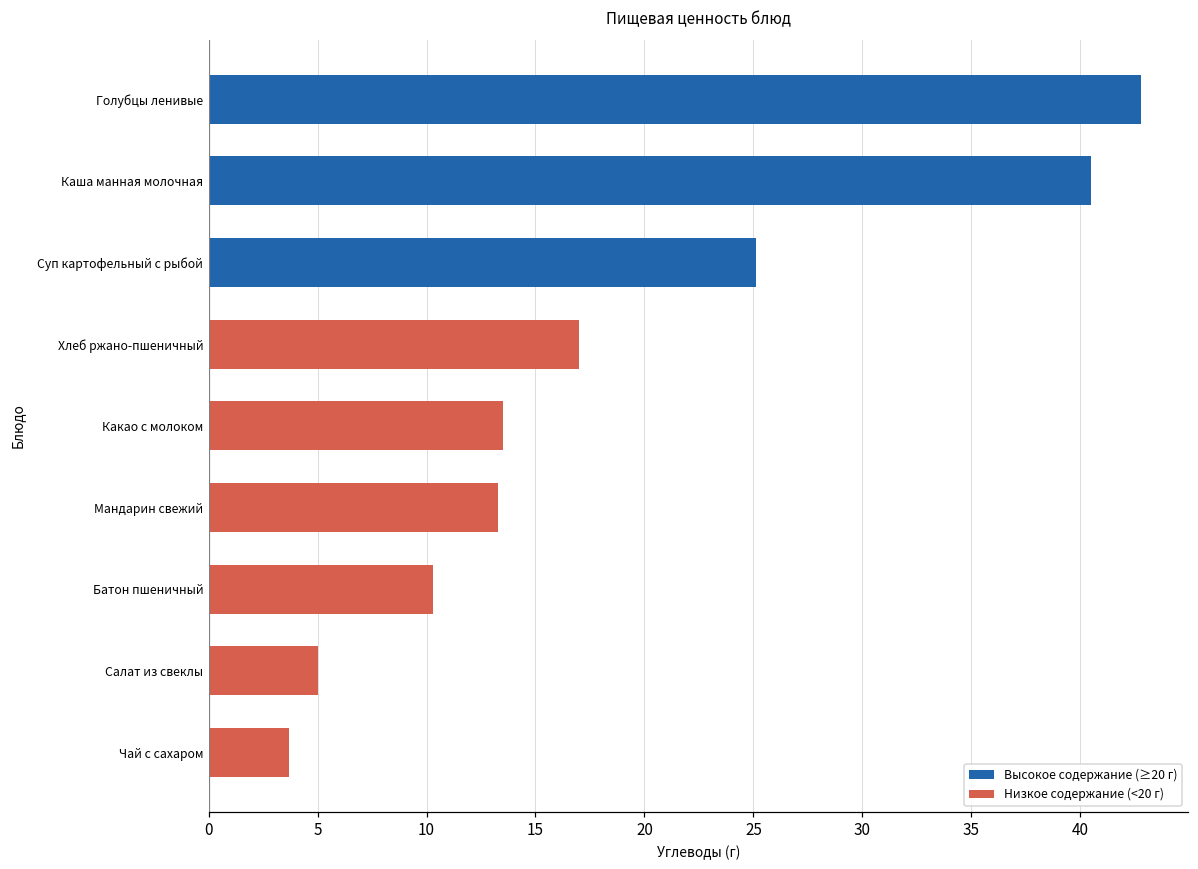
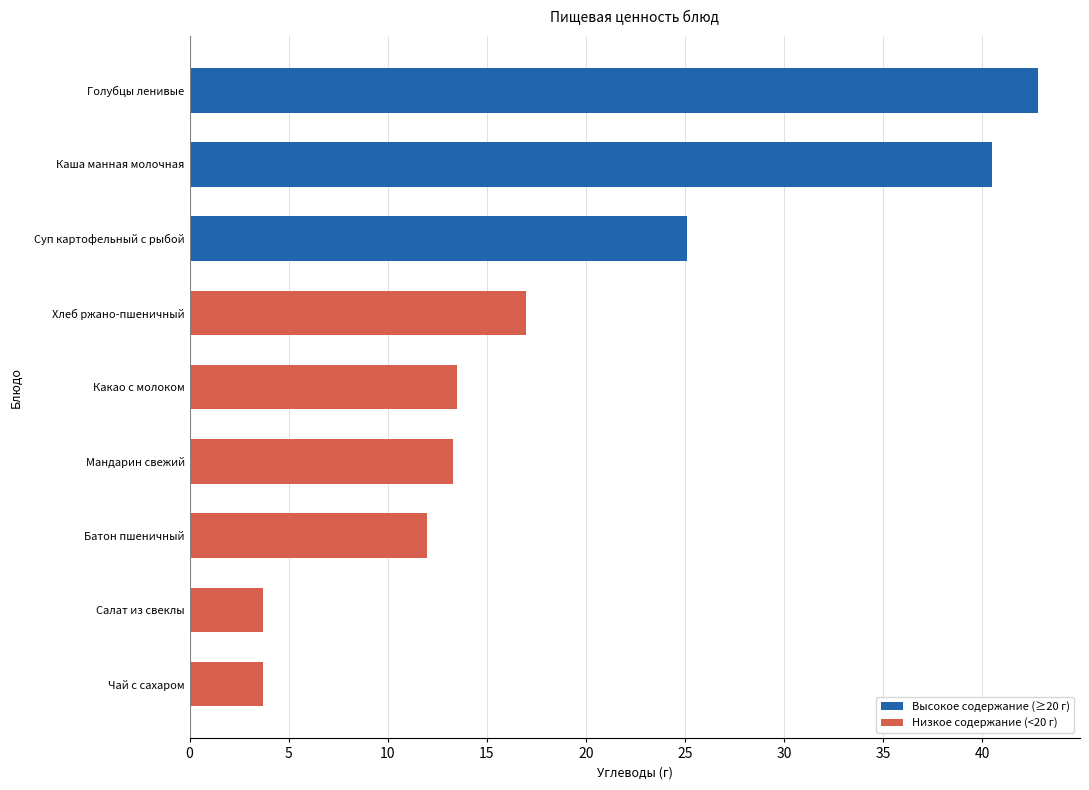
Батон пшеничный: 10.3 -> 12.0
Салат из свеклы: 5.0 -> 3.7
